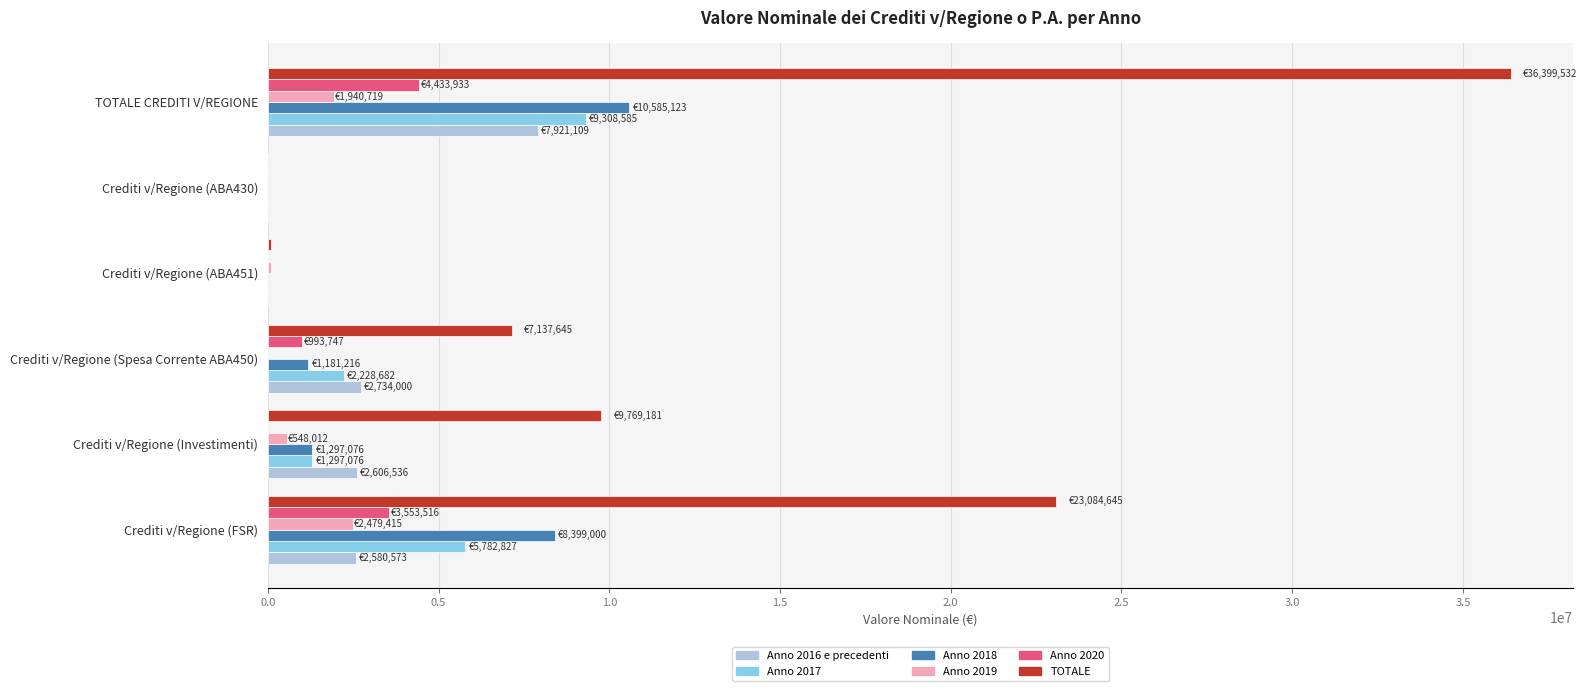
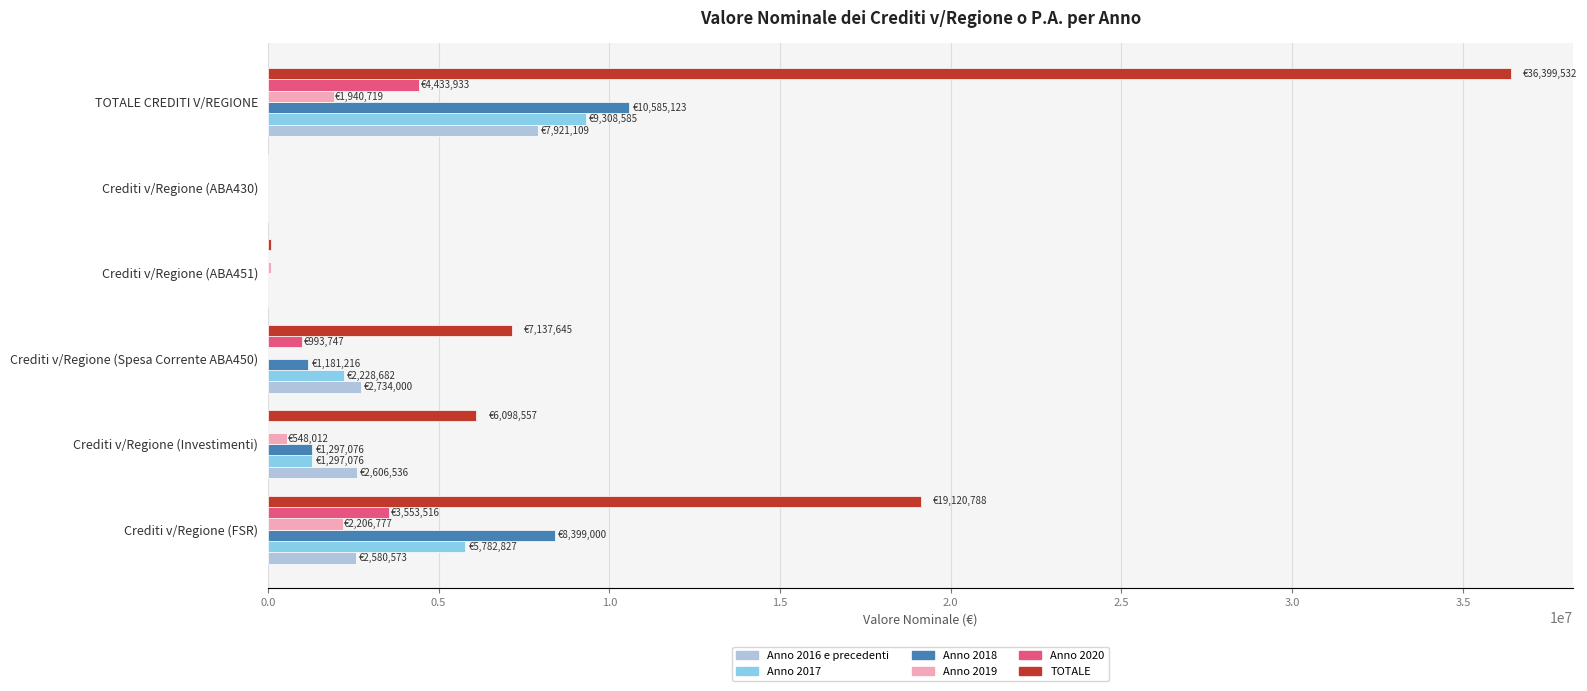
TOTALE, Crediti v/Regione (Investimenti): €9,769,181 -> €6,098,557
TOTALE, Crediti v/Regione (FSR): €23,084,645 -> €19,120,788
Anno 2019, Crediti v/Regione (FSR): €2,479,415 -> €2,206,777
